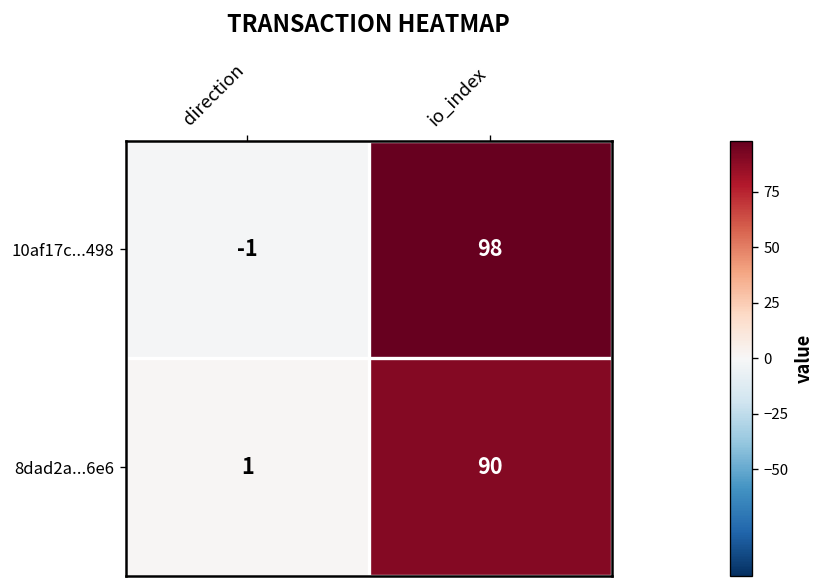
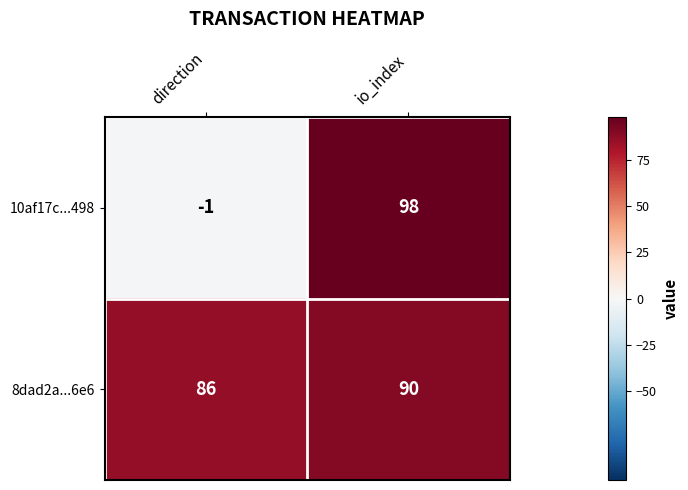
8dad2a...6e6, direction: 1 -> 86
